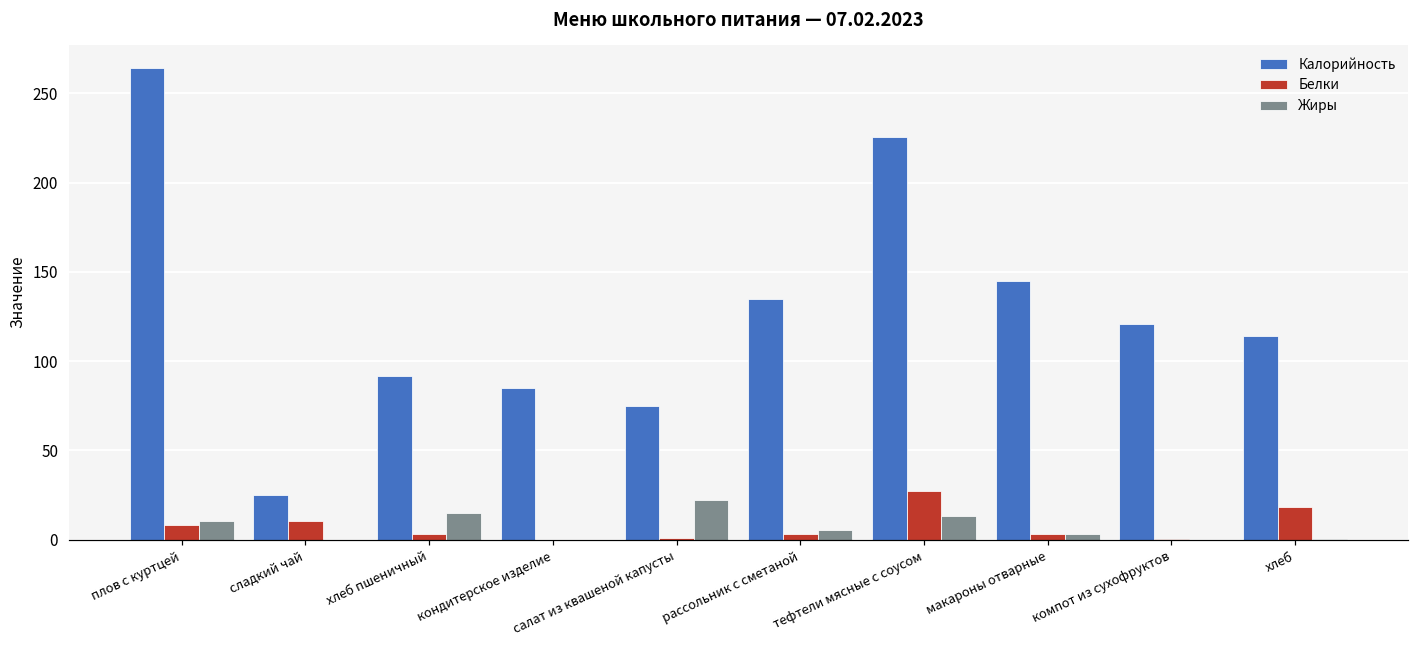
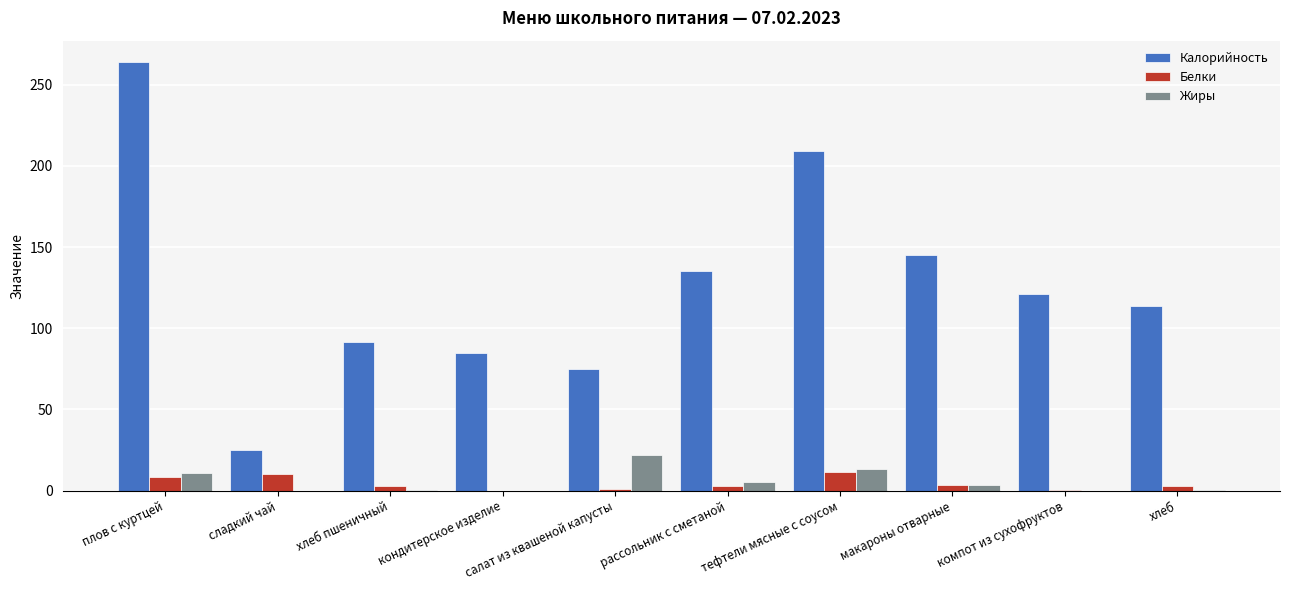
Жиры, хлеб пшеничный: 15 -> 0
Калорийность, тефтели мясные с соусом: 225 -> 209
Белки, тефтели мясные с соусом: 27 -> 12
Белки, хлеб: 18 -> 3
